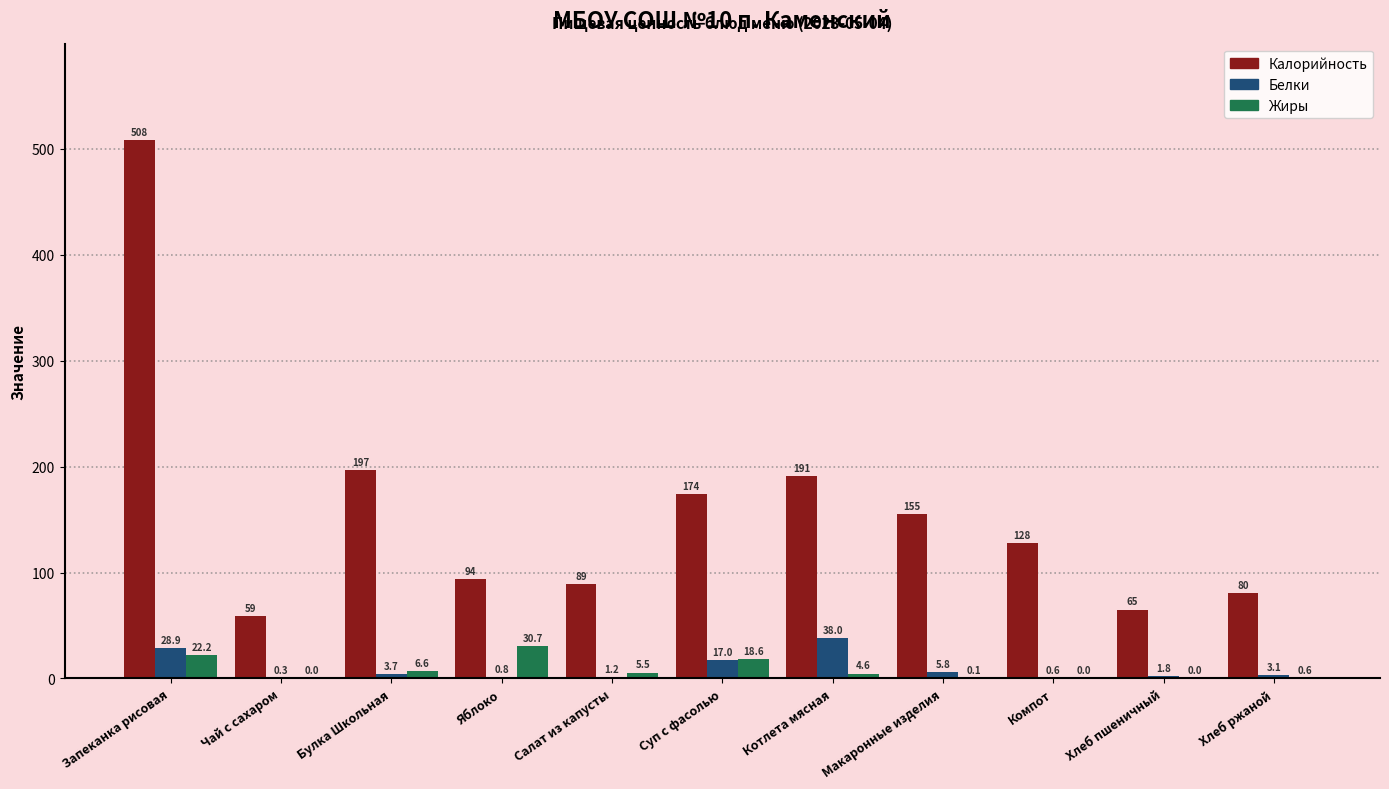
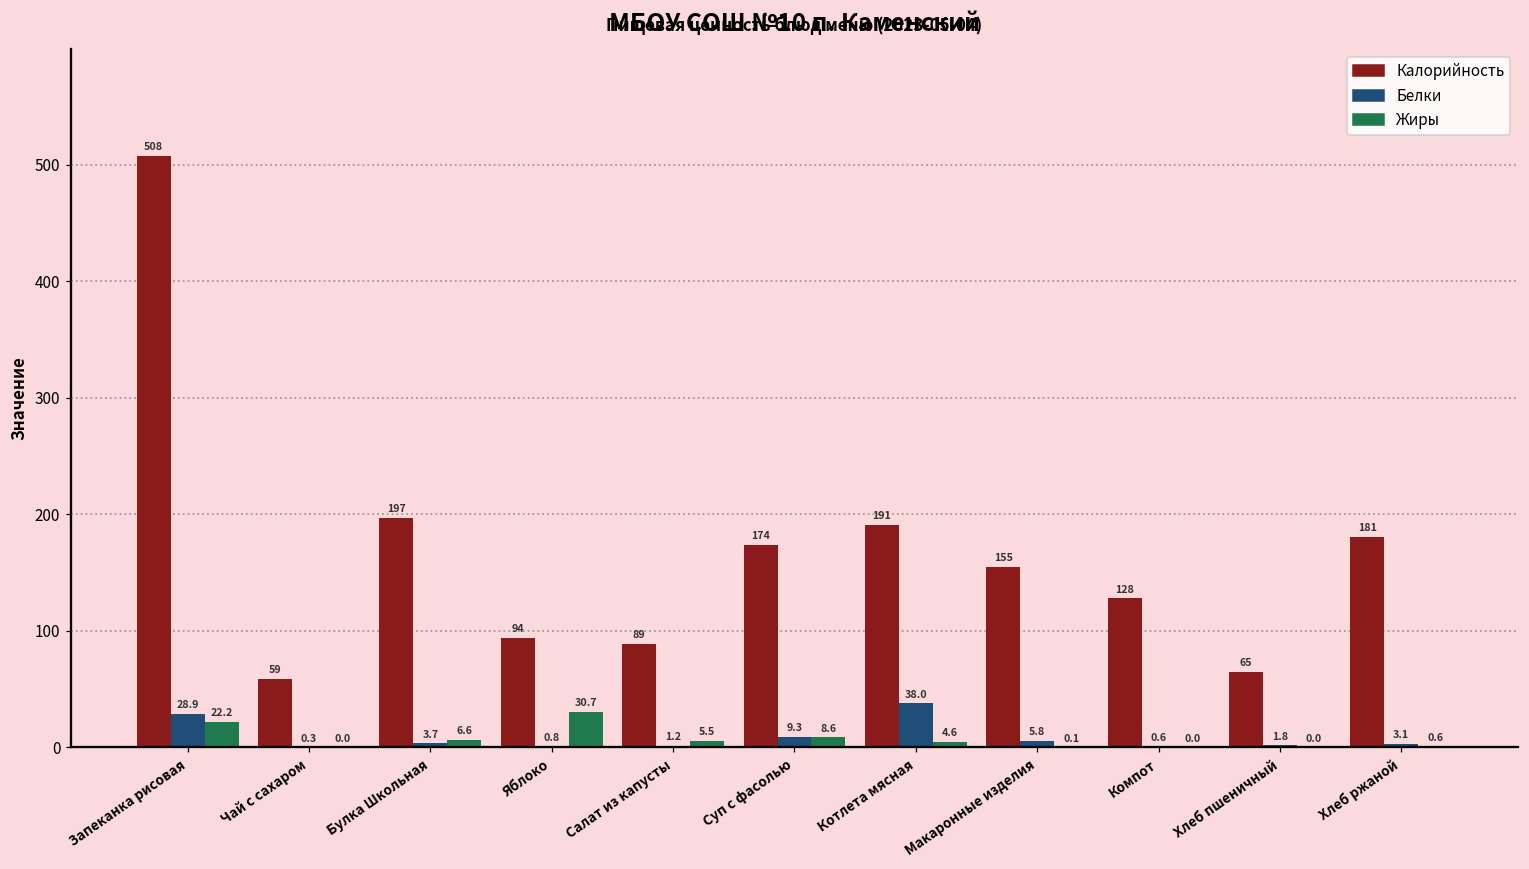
Белки, Суп с фасолью: 17.0 -> 9.3
Жиры, Суп с фасолью: 18.6 -> 8.6
Калорийность, Хлеб ржаной: 80 -> 181
